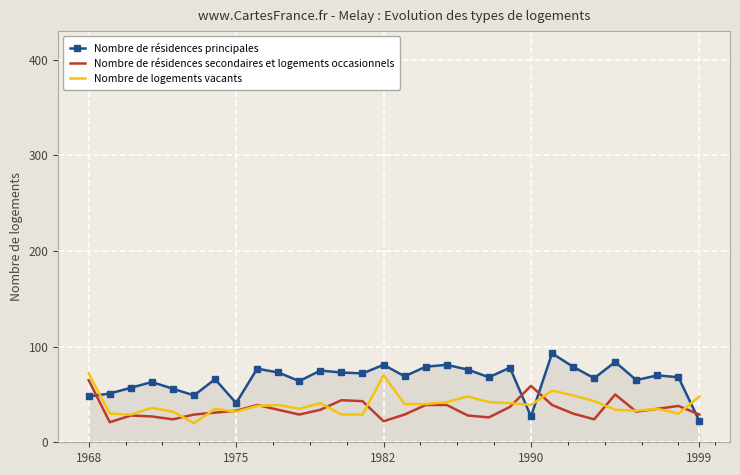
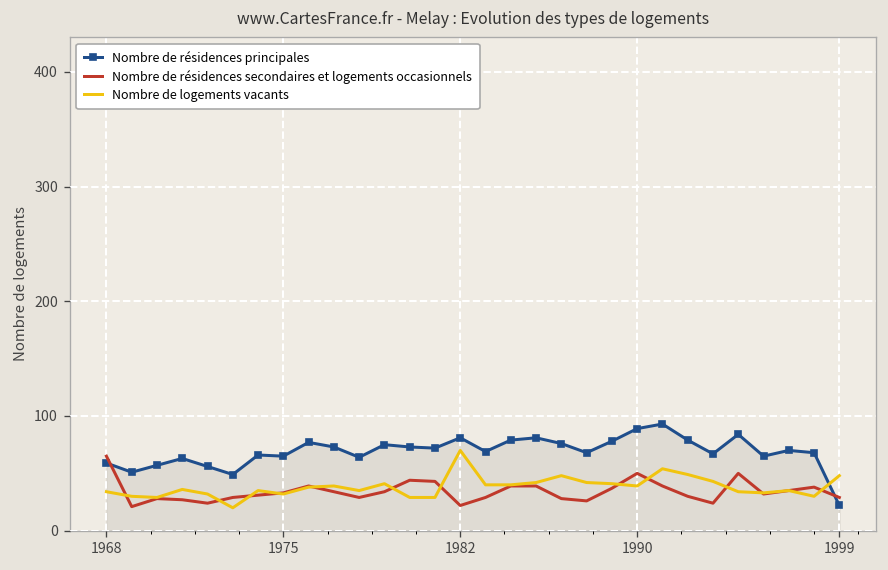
Nombre de résidences principales, 1968: 50 -> 60
Nombre de logements vacants, 1968: 70 -> 30
Nombre de résidences principales, 1975: 40 -> 70
Nombre de résidences principales, 1990: 30 -> 90
Nombre de résidences secondaires et logements occasionnels, 1990: 60 -> 50
